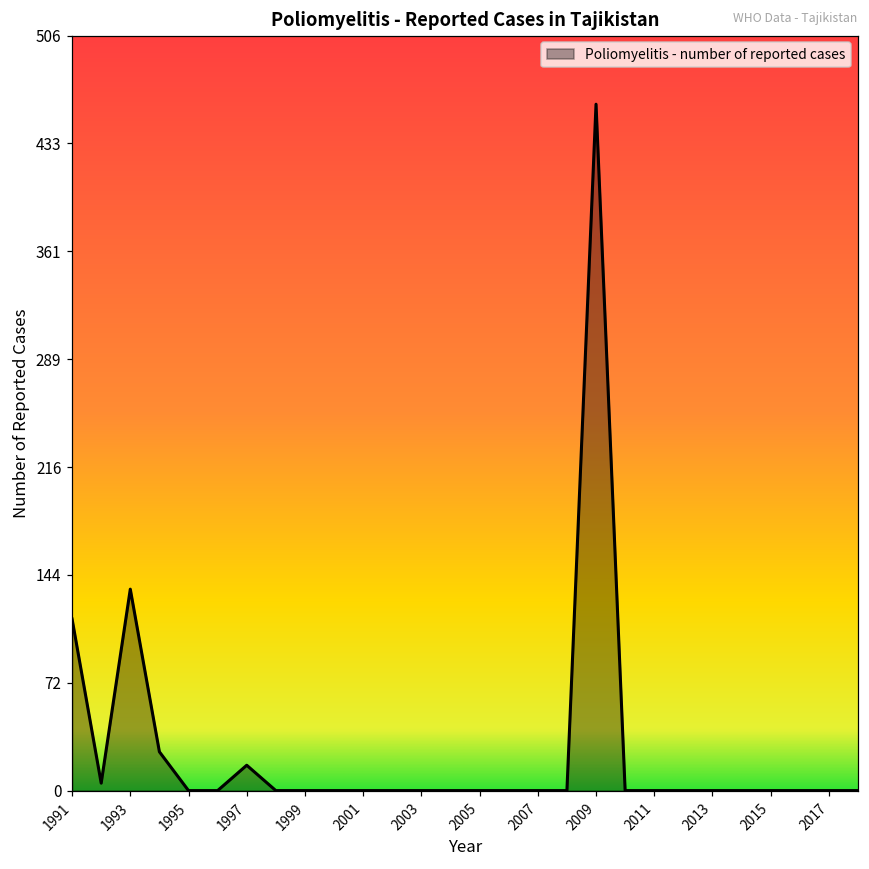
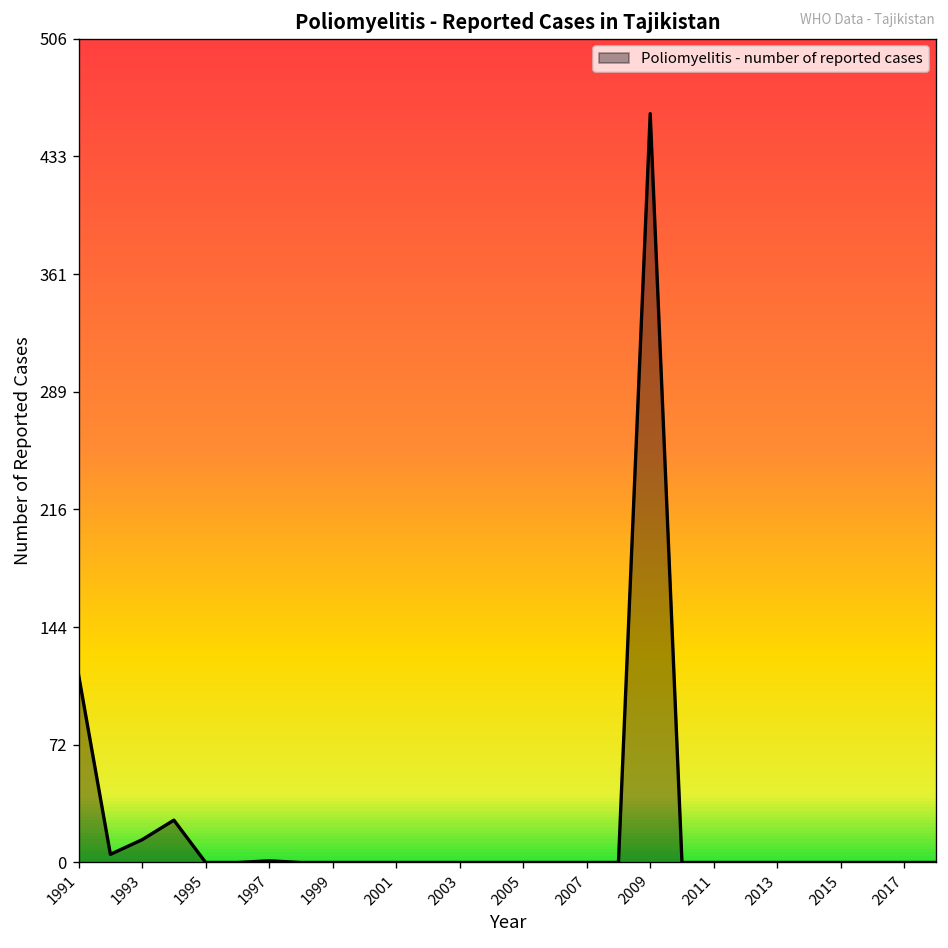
1993: 135 -> 14
1997: 17 -> 1
